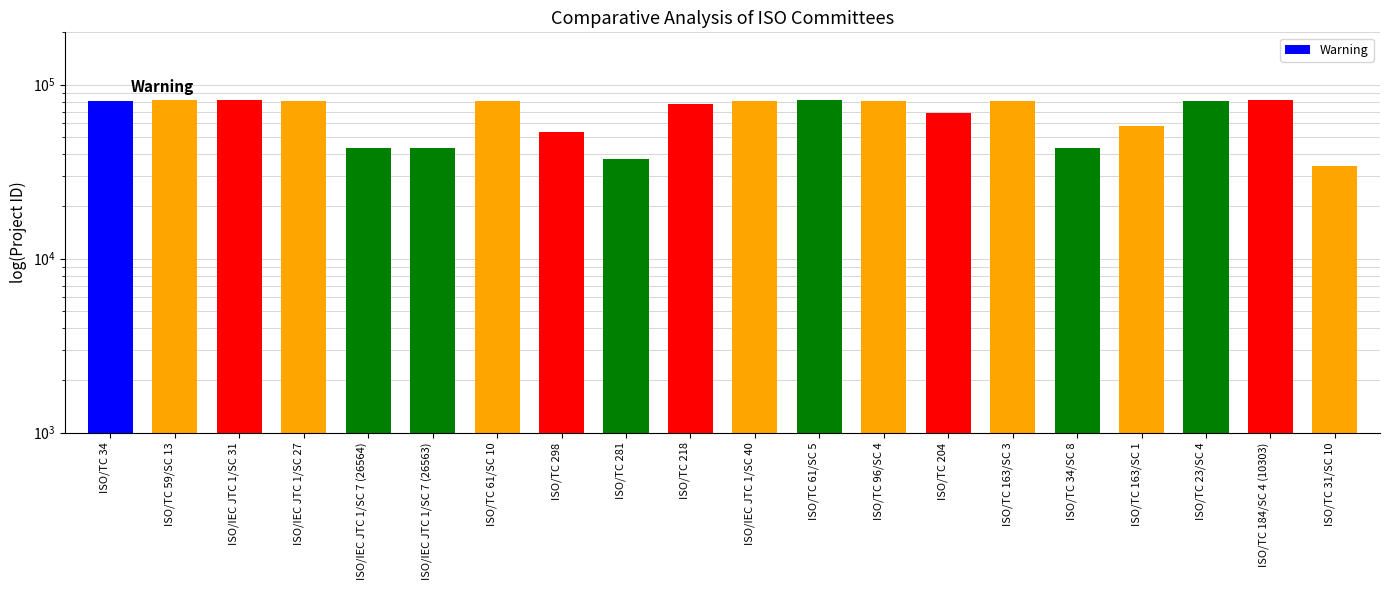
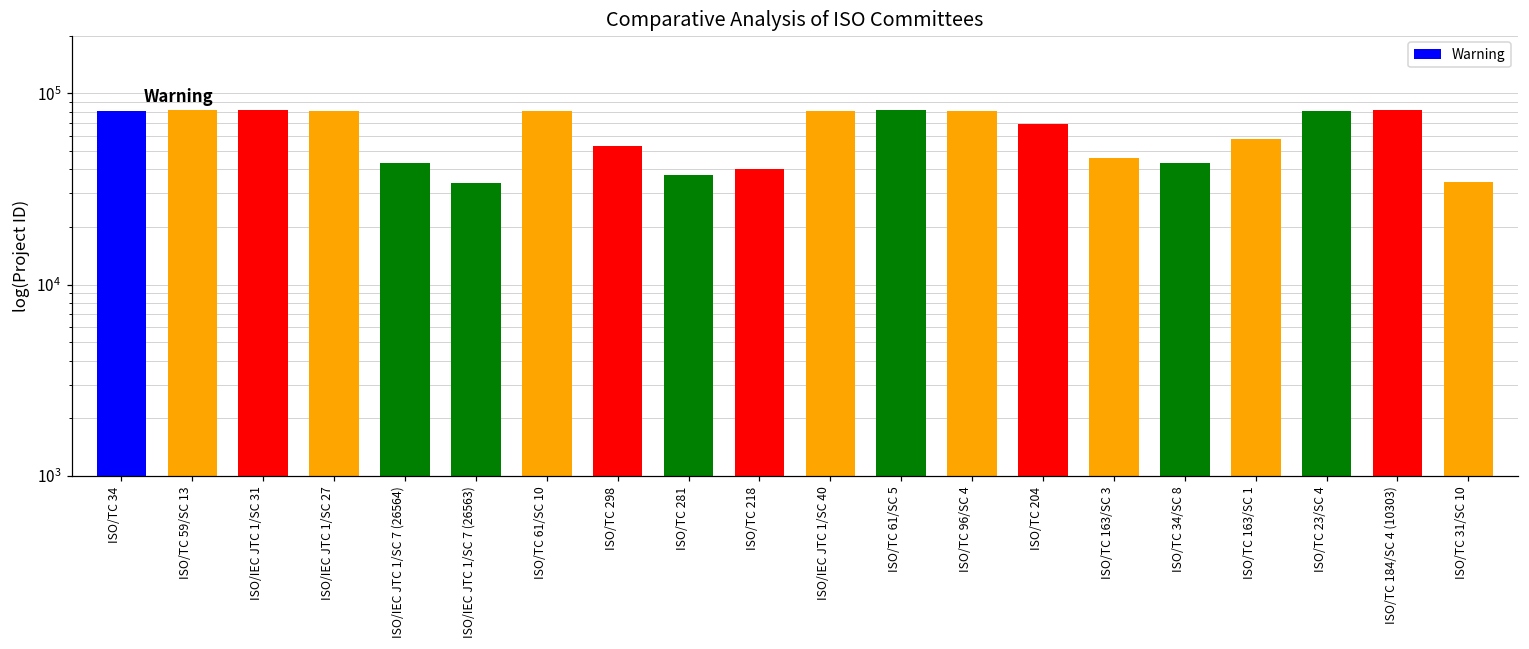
ISO/IEC JTC 1/SC 7 (26563): 43000 -> 34000
ISO/TC 218: 80000 -> 40000
ISO/TC 163/SC 3: 80000 -> 46000
